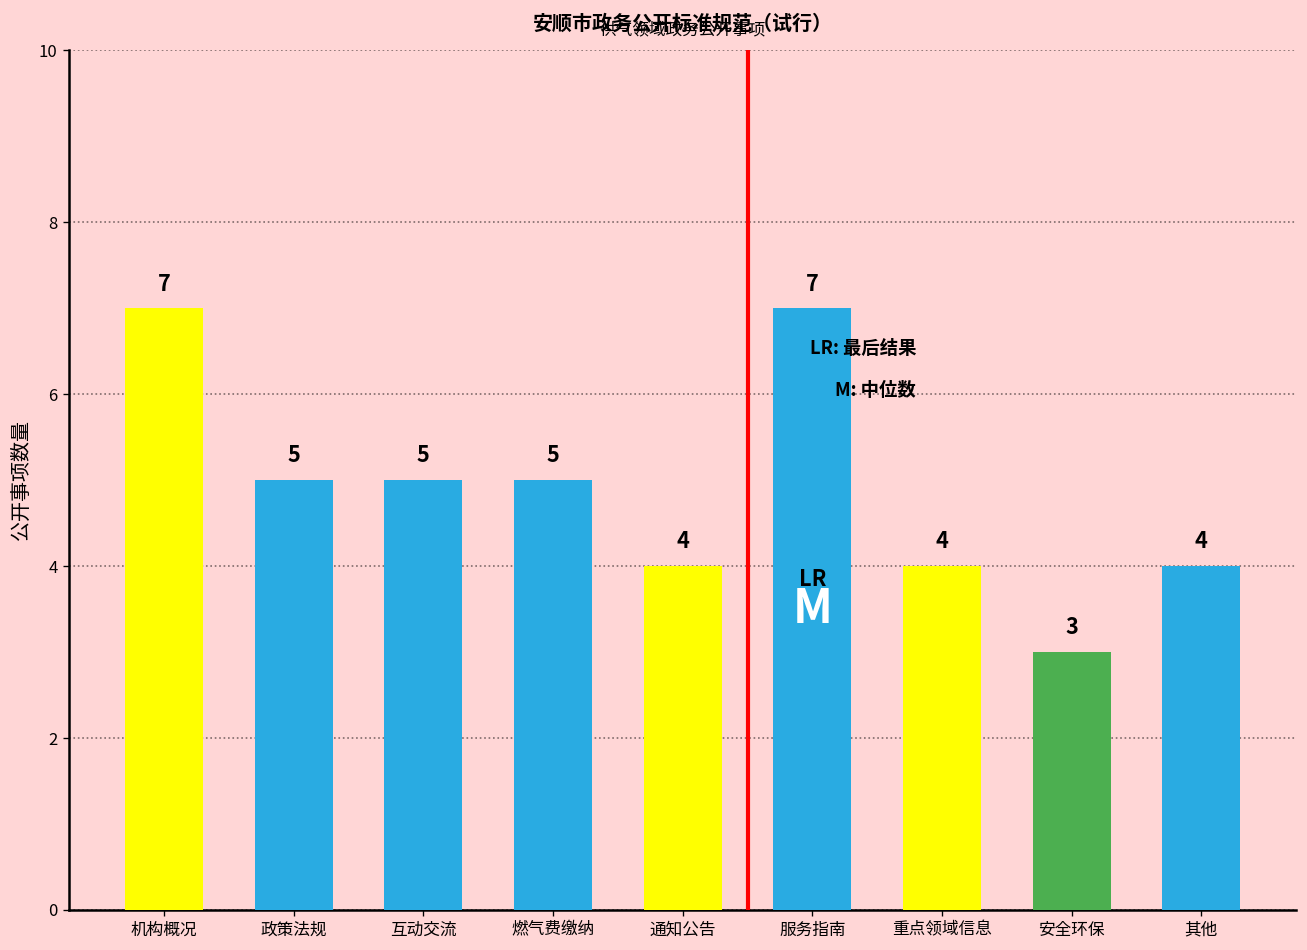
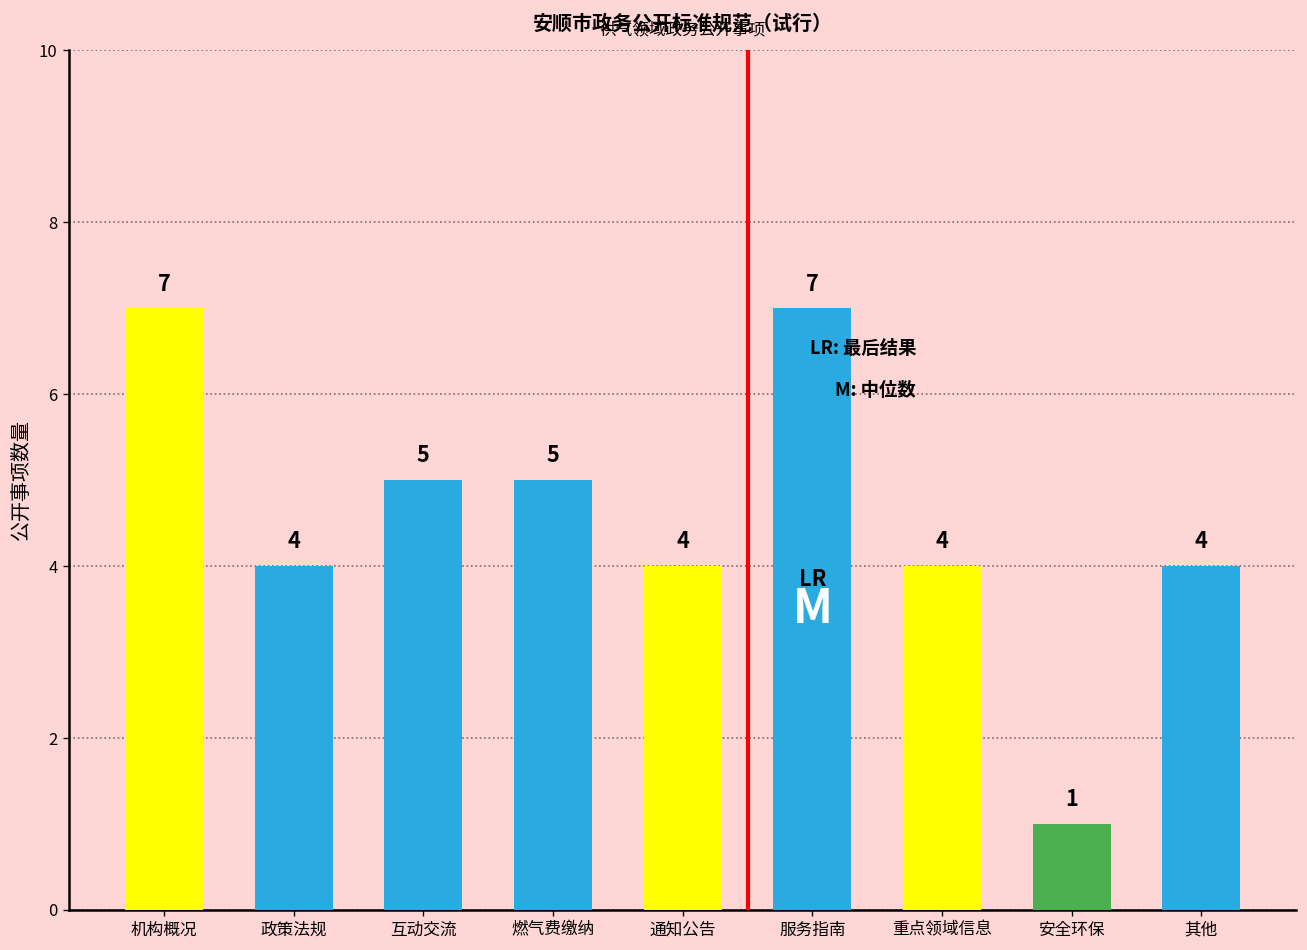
政策法规: 5 -> 4
安全环保: 3 -> 1
